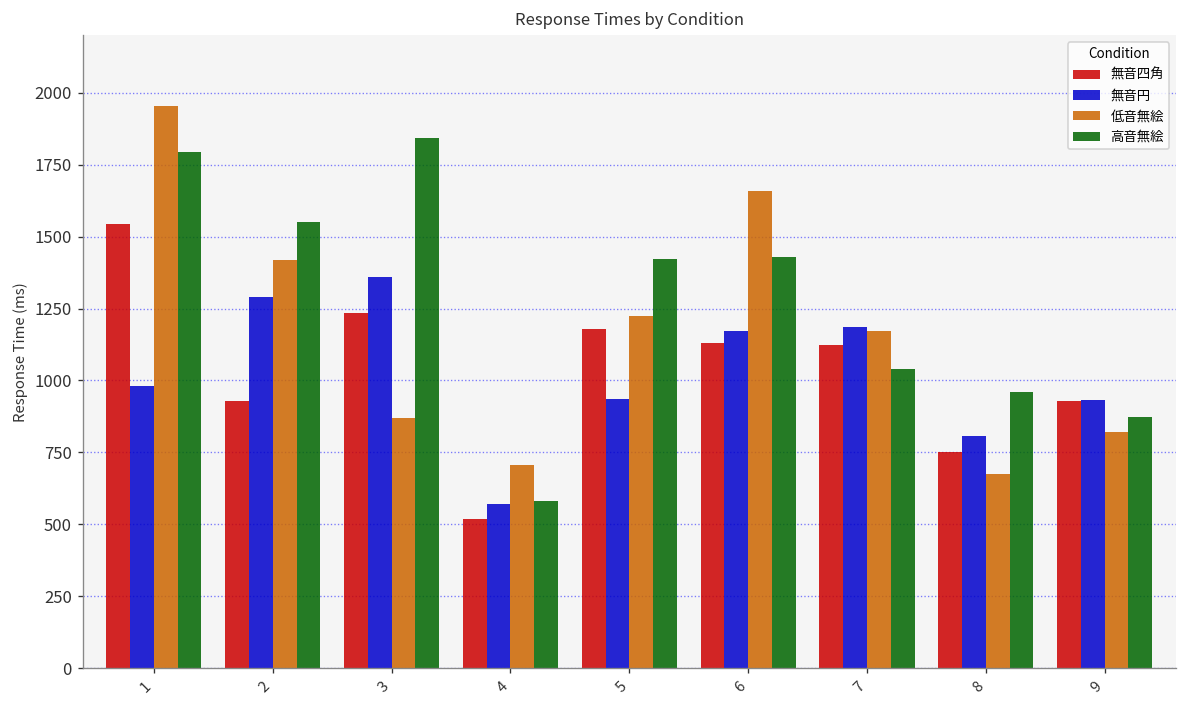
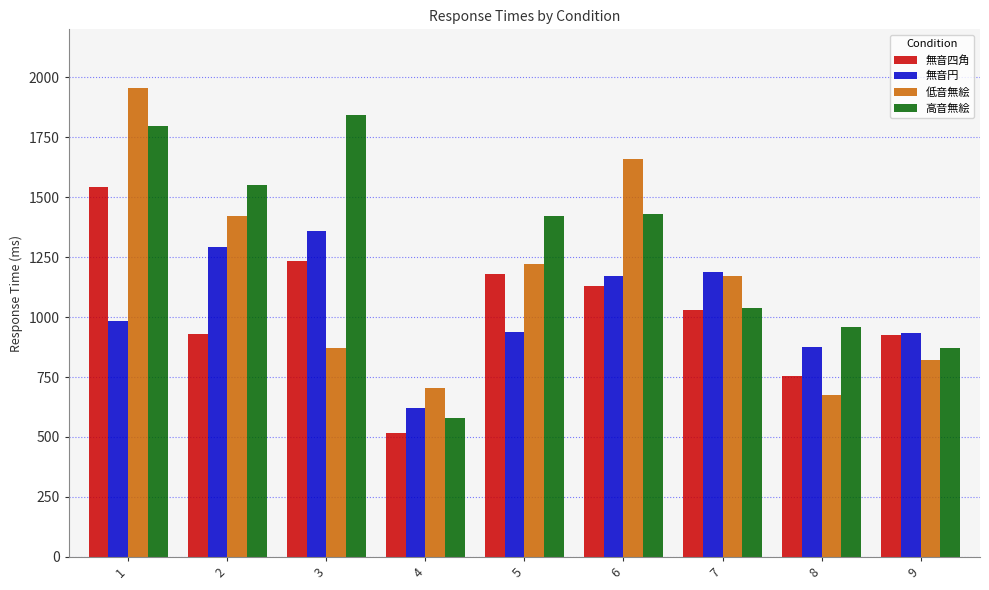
無音円, 4: 570 -> 620
無音四角, 7: 1120 -> 1030
無音円, 8: 810 -> 870
